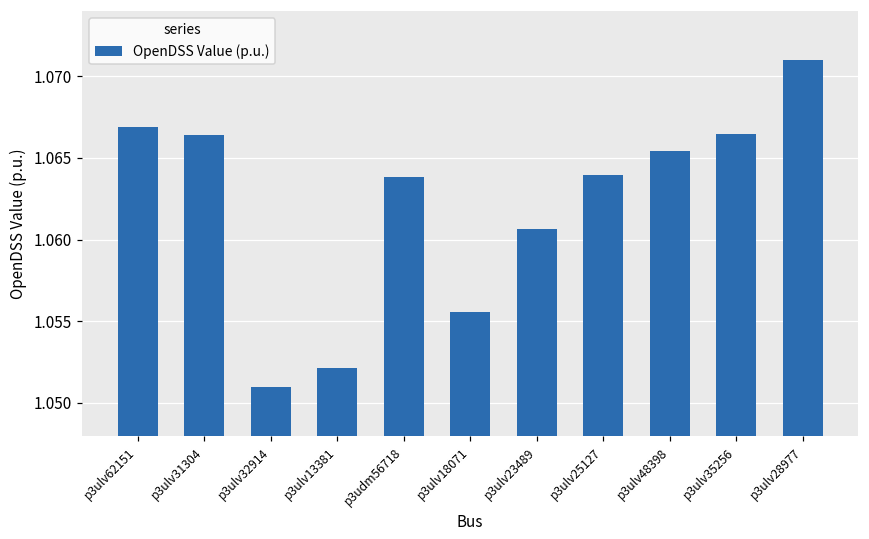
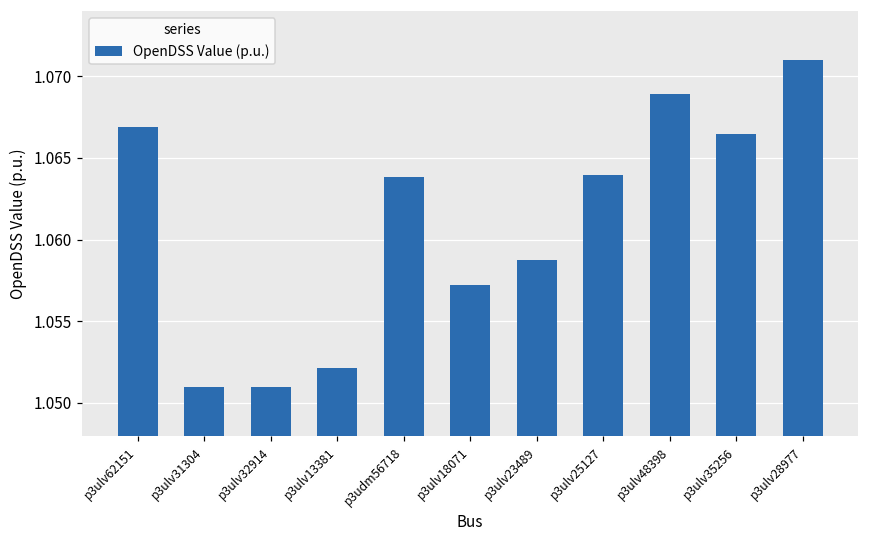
p3ulv31304: 1.0664 -> 1.0510
p3ulv18071: 1.0556 -> 1.0572
p3ulv23489: 1.0606 -> 1.0587
p3ulv48398: 1.0654 -> 1.0689
